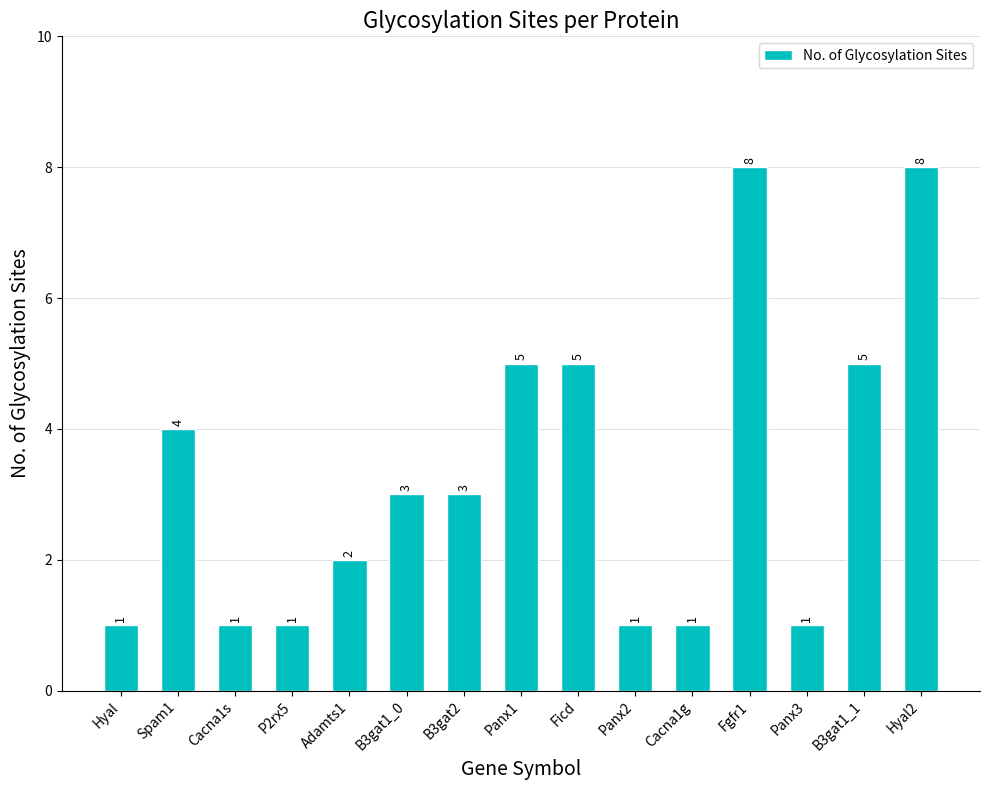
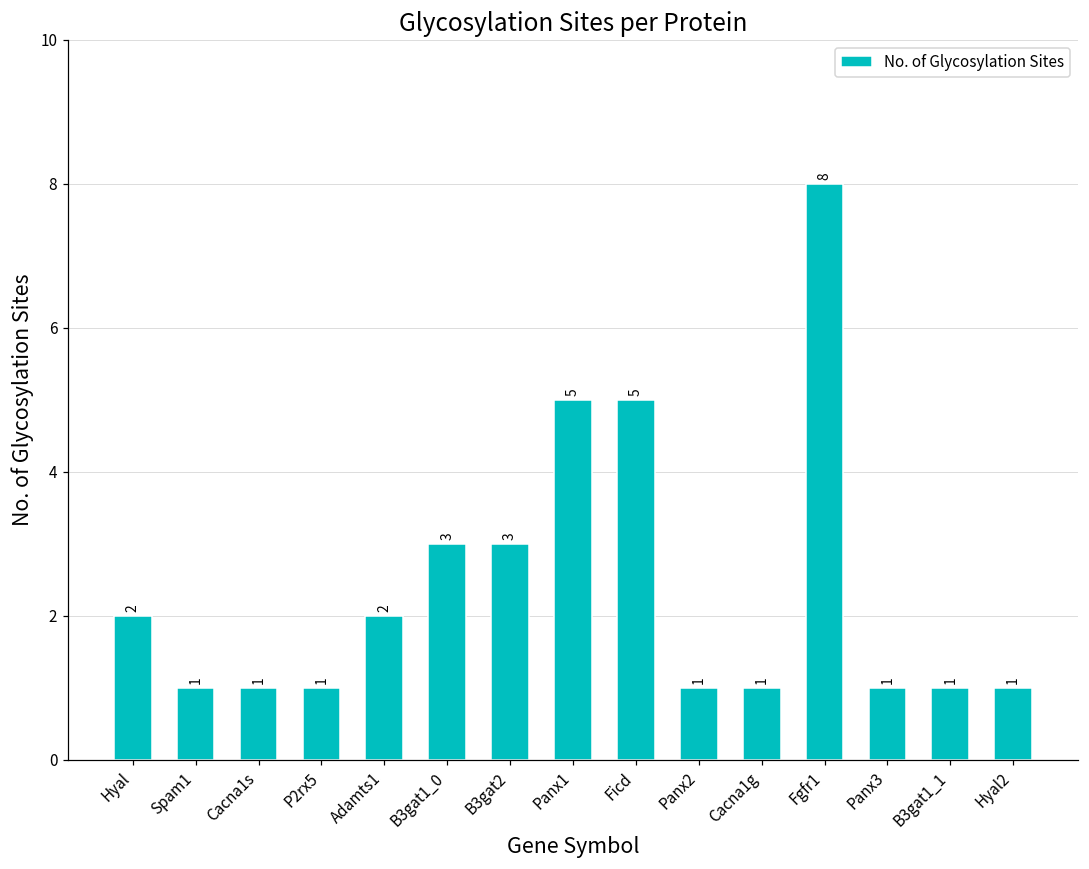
Hyal: 1 -> 2
Spam1: 4 -> 1
B3gat1_1: 5 -> 1
Hyal2: 8 -> 1
